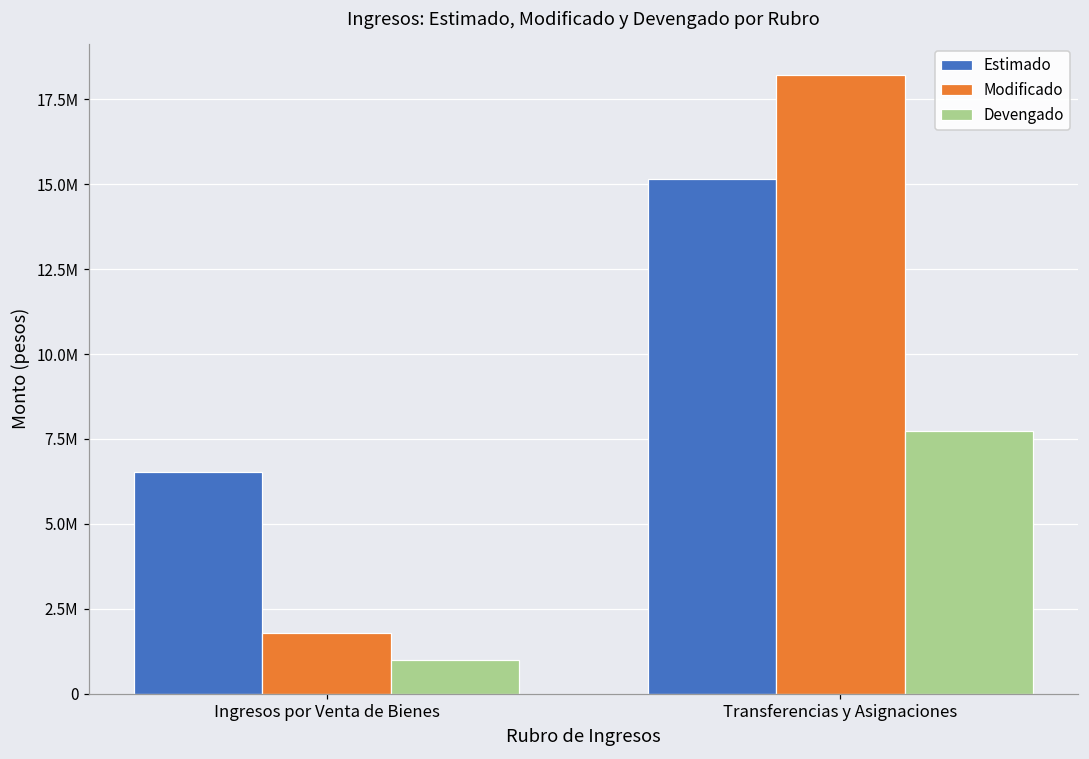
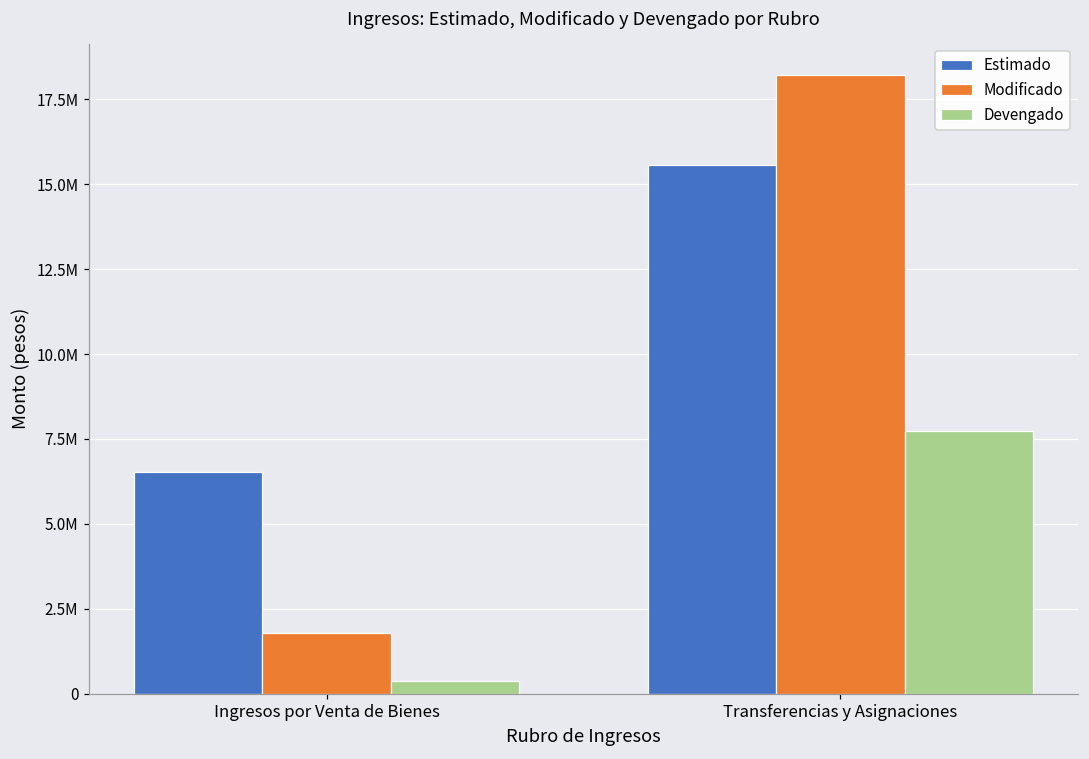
Devengado, Ingresos por Venta de Bienes: 1000000 -> 400000
Estimado, Transferencias y Asignaciones: 15100000 -> 15600000
